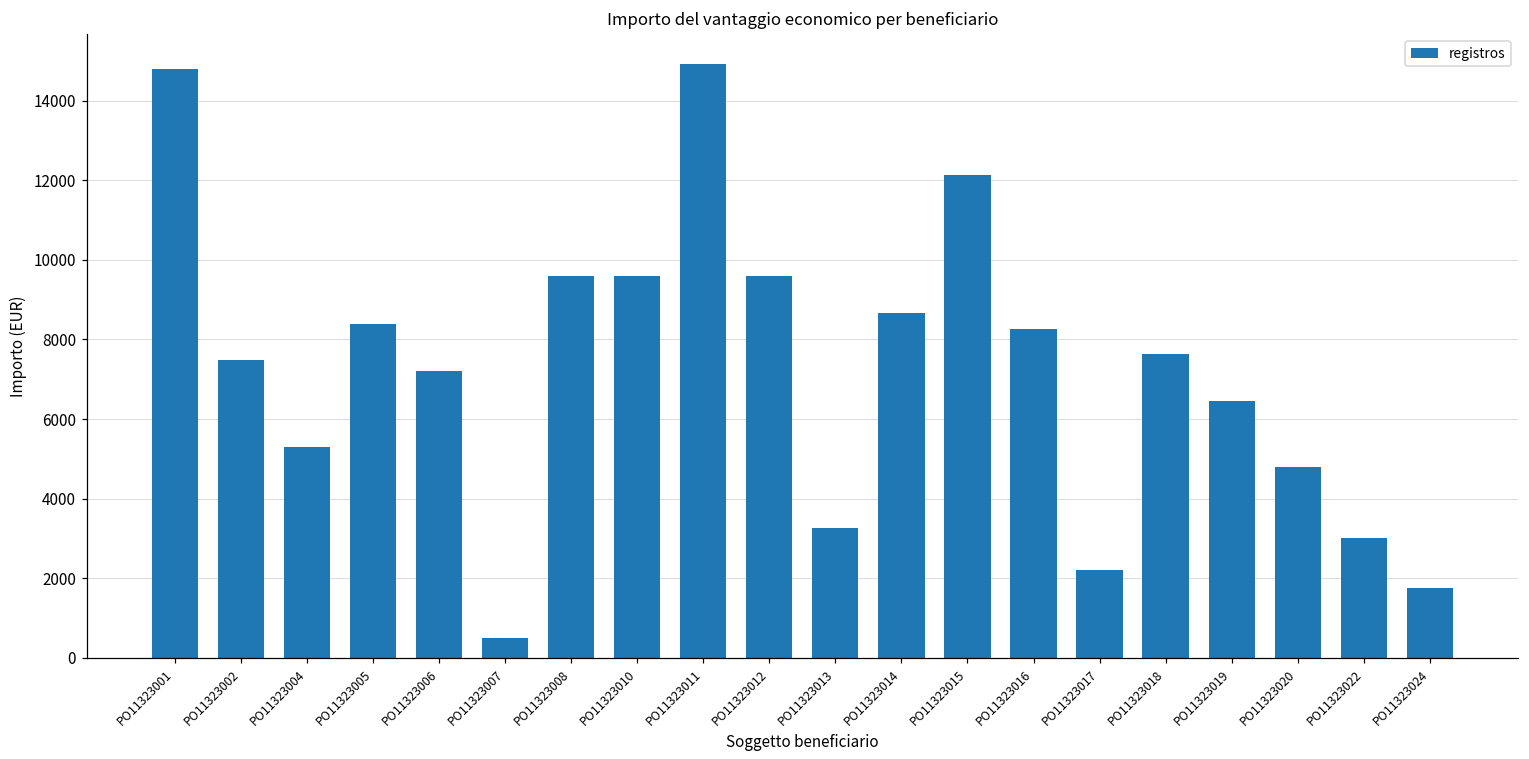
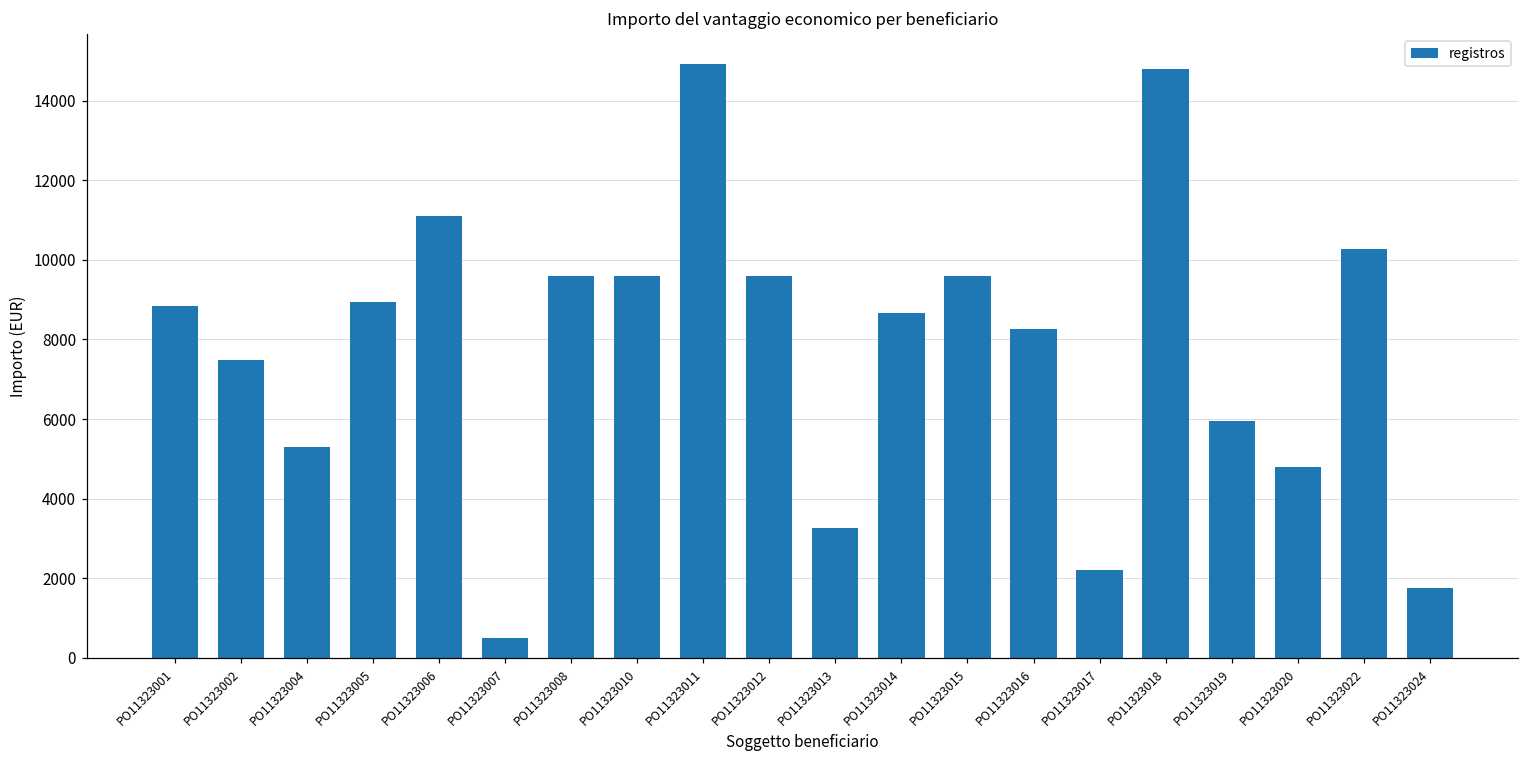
PO11323001: 14800 -> 8900
PO11323005: 8400 -> 8900
PO11323006: 7200 -> 11100
PO11323015: 12100 -> 9600
PO11323018: 7600 -> 14800
PO11323019: 6500 -> 6000
PO11323022: 3000 -> 10300
